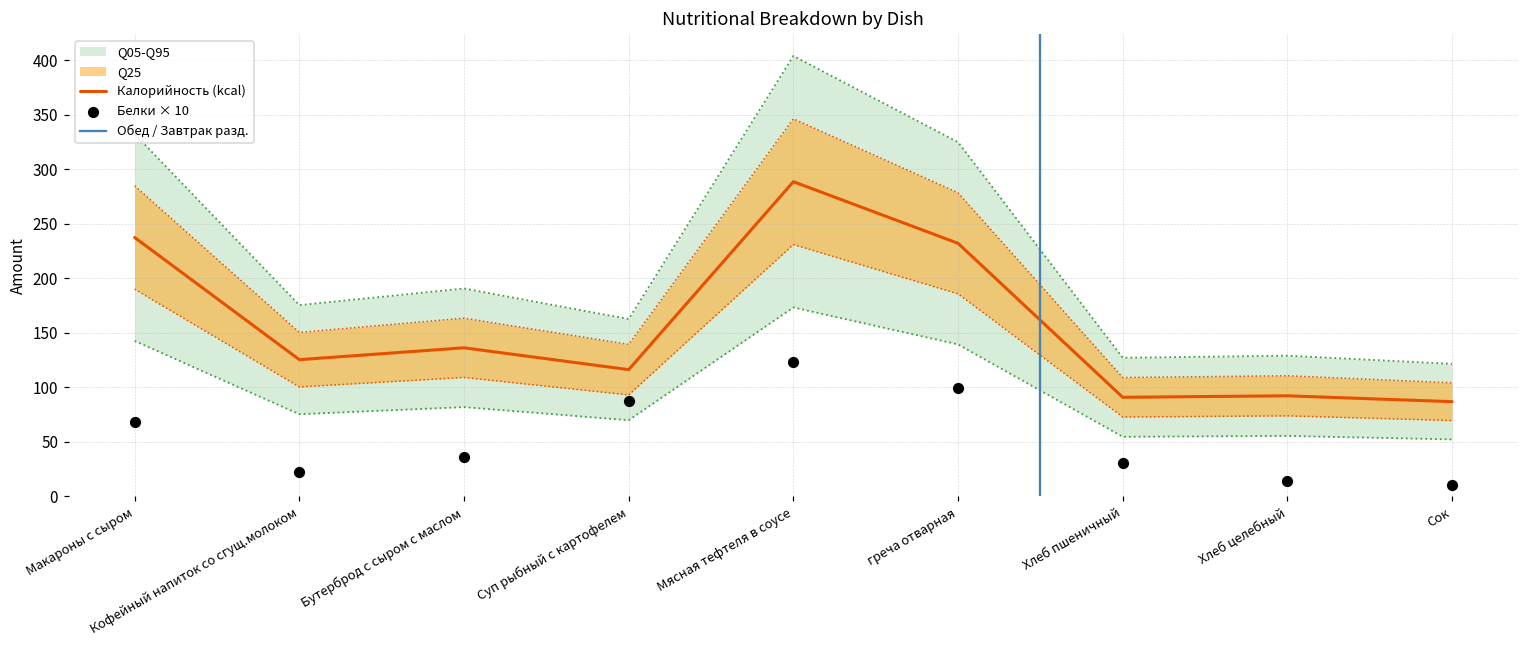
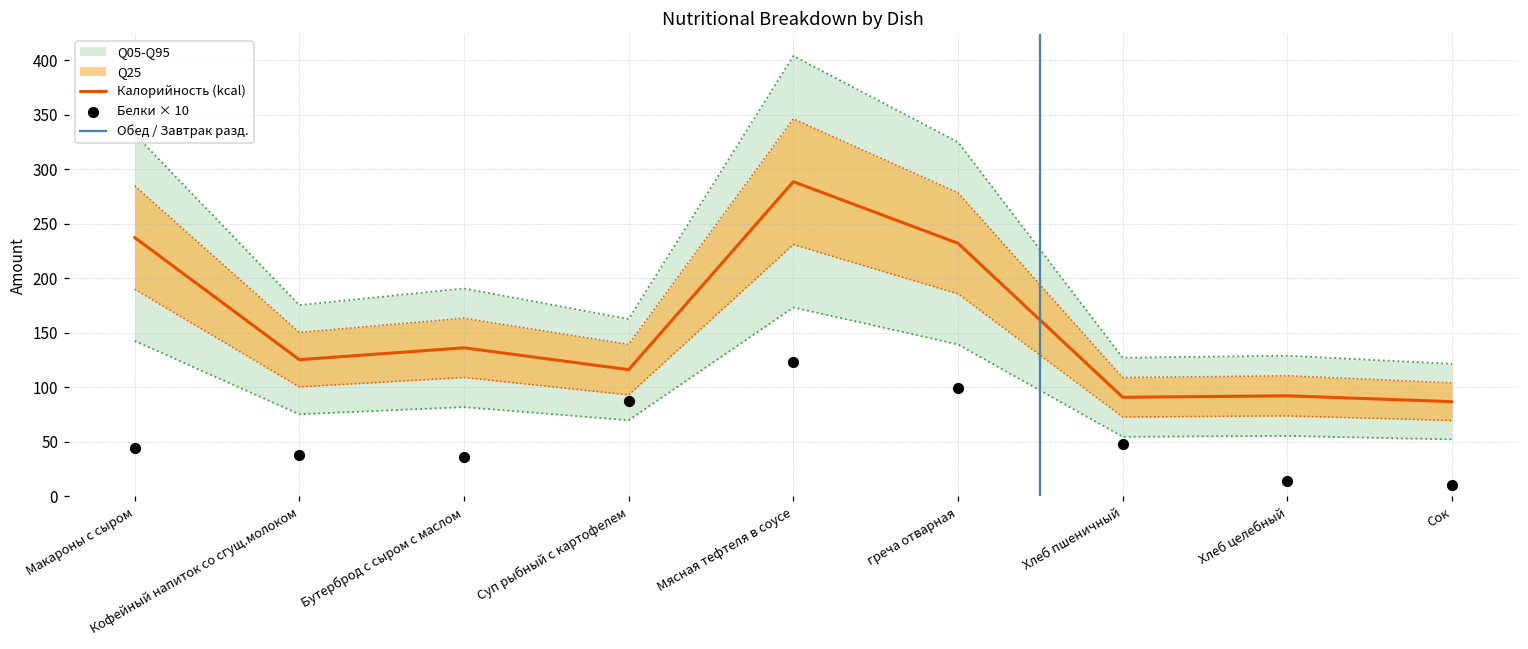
Белки × 10, Макароны с сыром: 70 -> 40
Белки × 10, Кофейный напиток со сгущ.молоком: 20 -> 40
Белки × 10, Хлеб пшеничный: 30 -> 50
